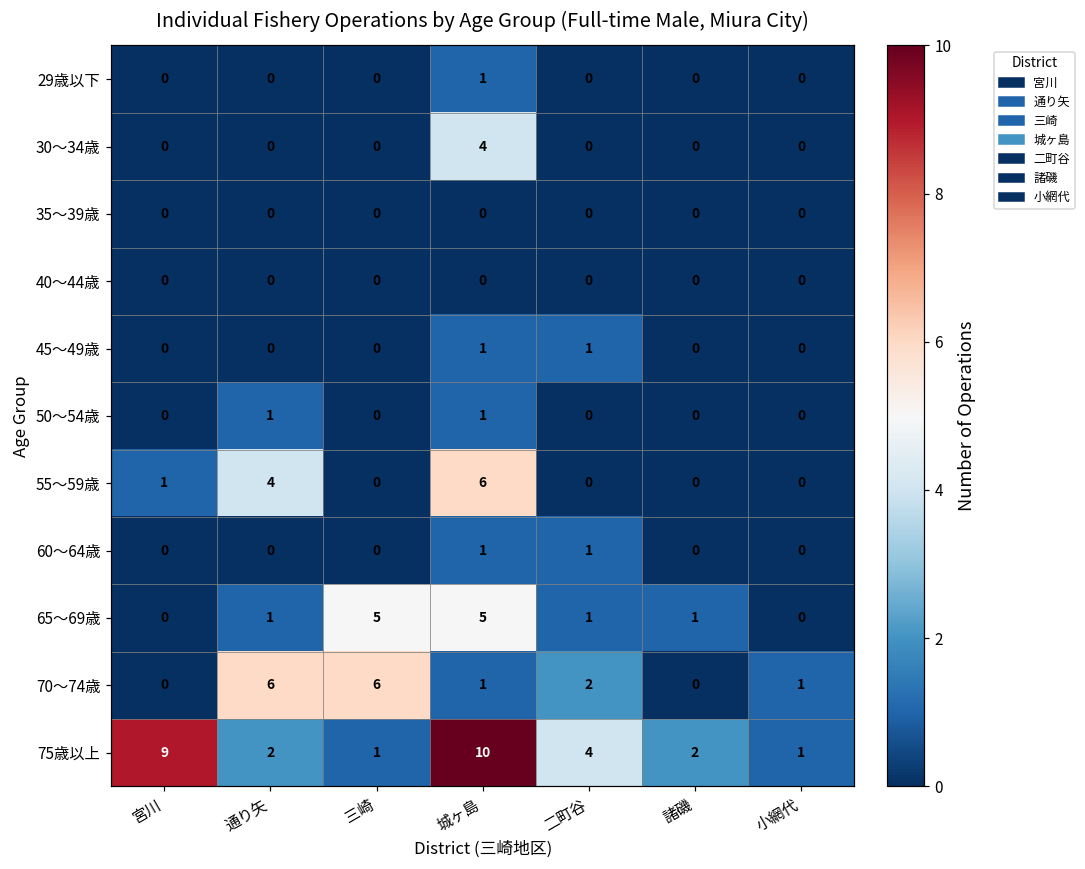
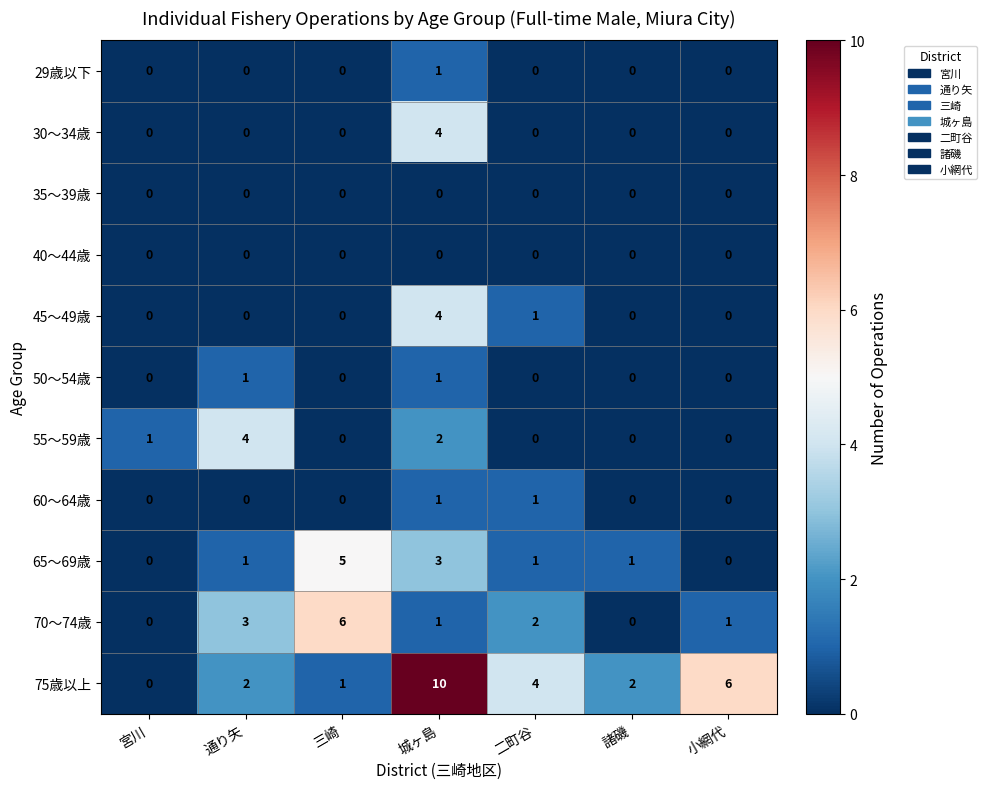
45～49歳, 城ヶ島: 1 -> 4
55～59歳, 城ヶ島: 6 -> 2
65～69歳, 城ヶ島: 5 -> 3
70～74歳, 通り矢: 6 -> 3
75歳以上, 宮川: 9 -> 0
75歳以上, 小網代: 1 -> 6
